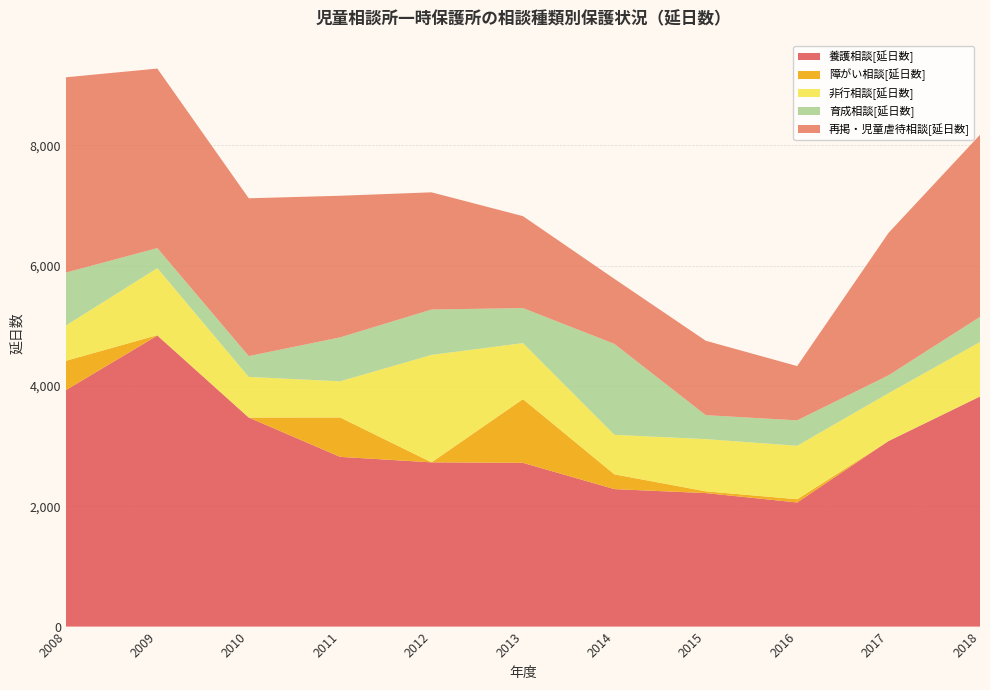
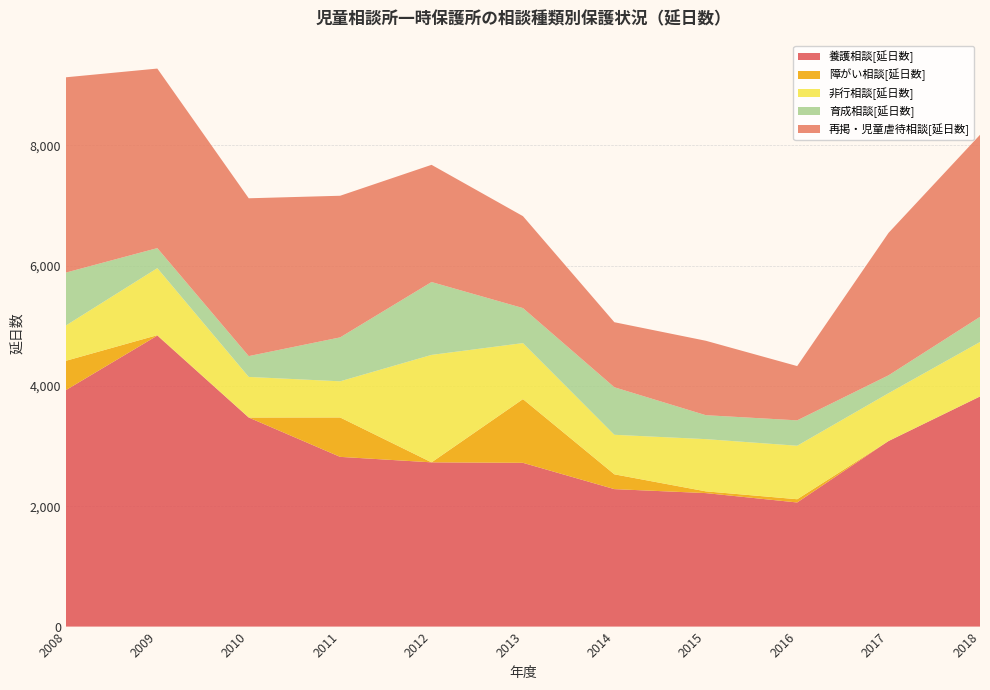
育成相談[延日数], 2012: 800 -> 1,200
育成相談[延日数], 2014: 1,500 -> 800
